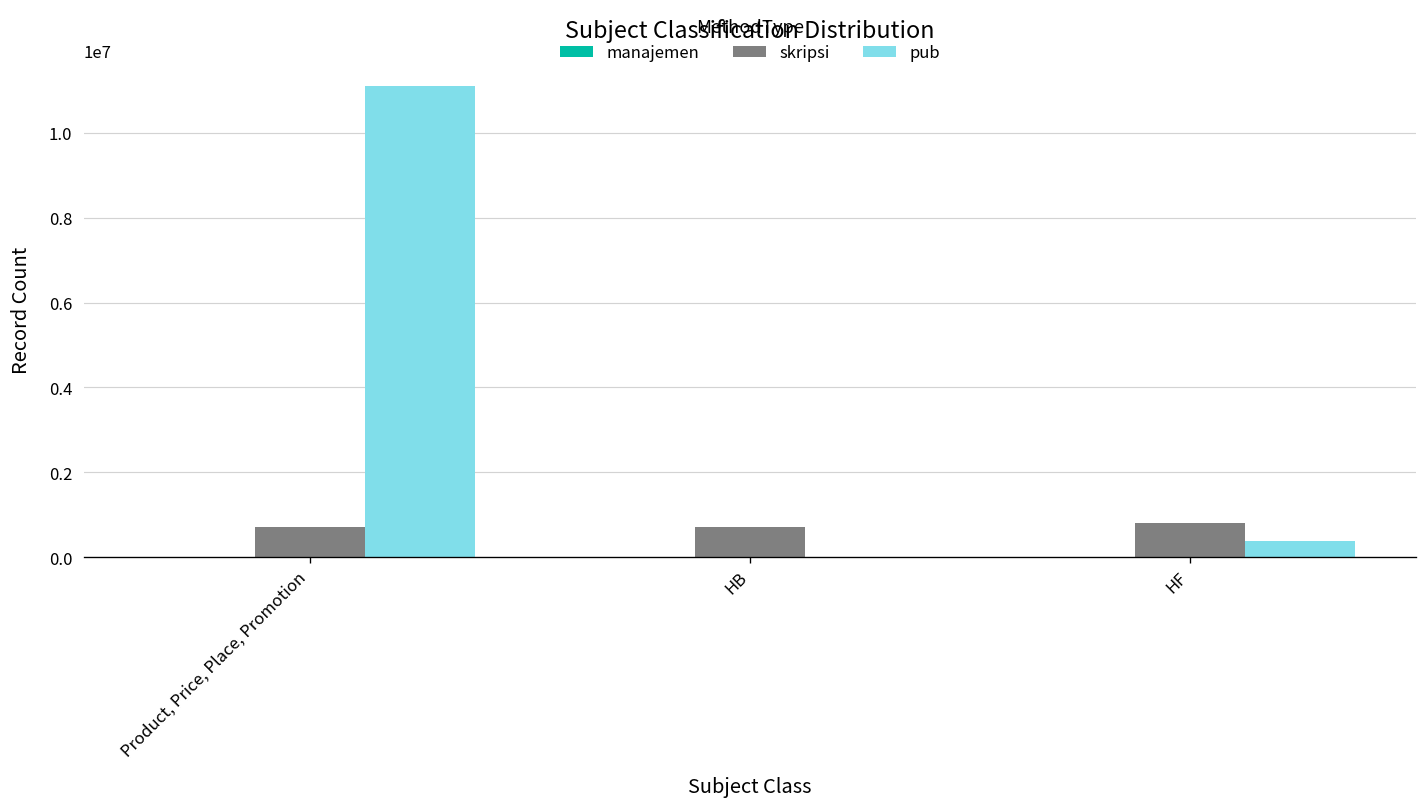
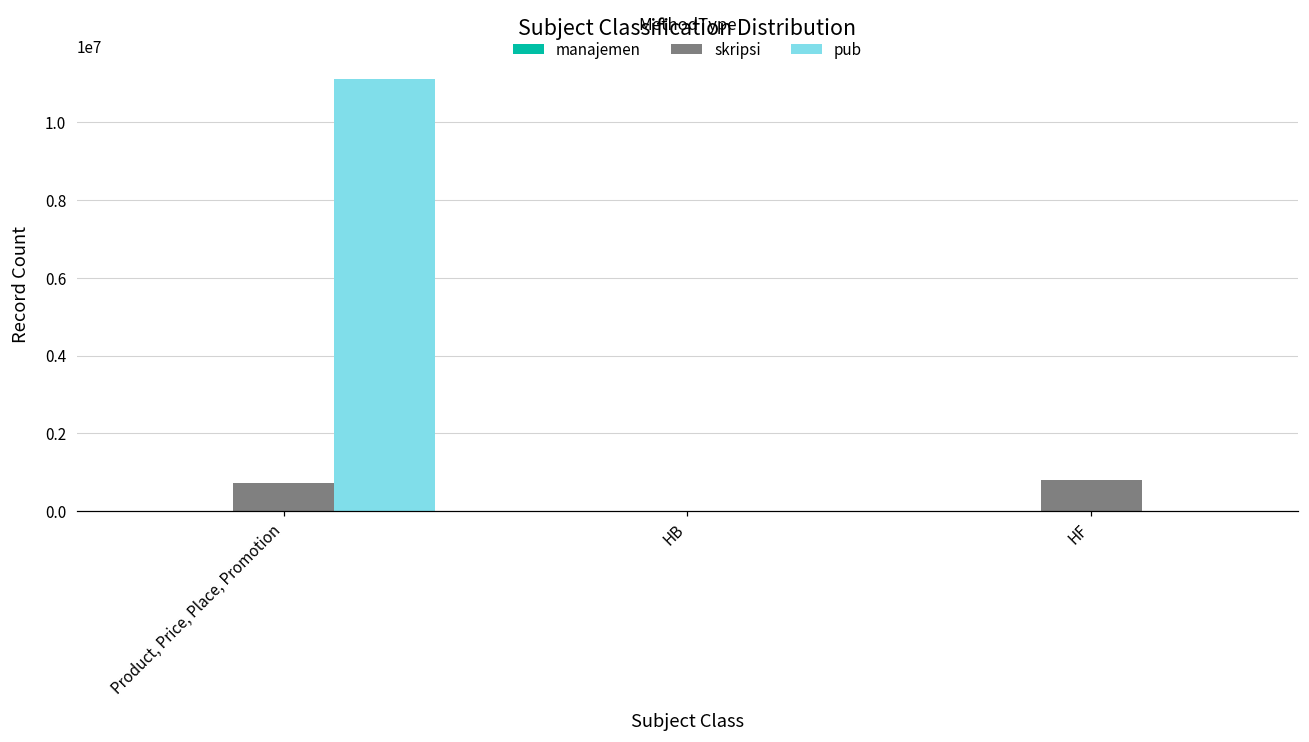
skripsi, HB: 700000 -> 0
pub, HF: 400000 -> 0
